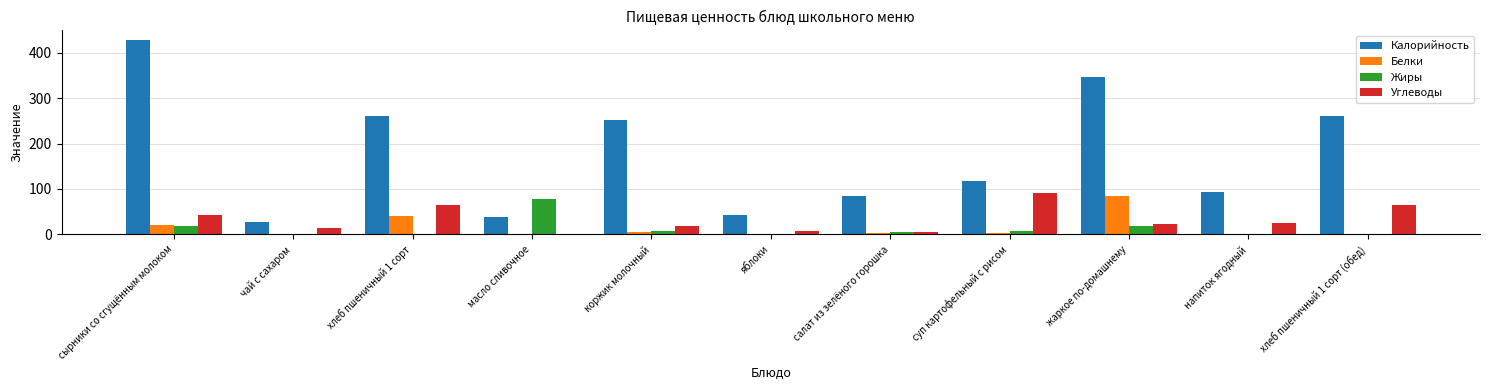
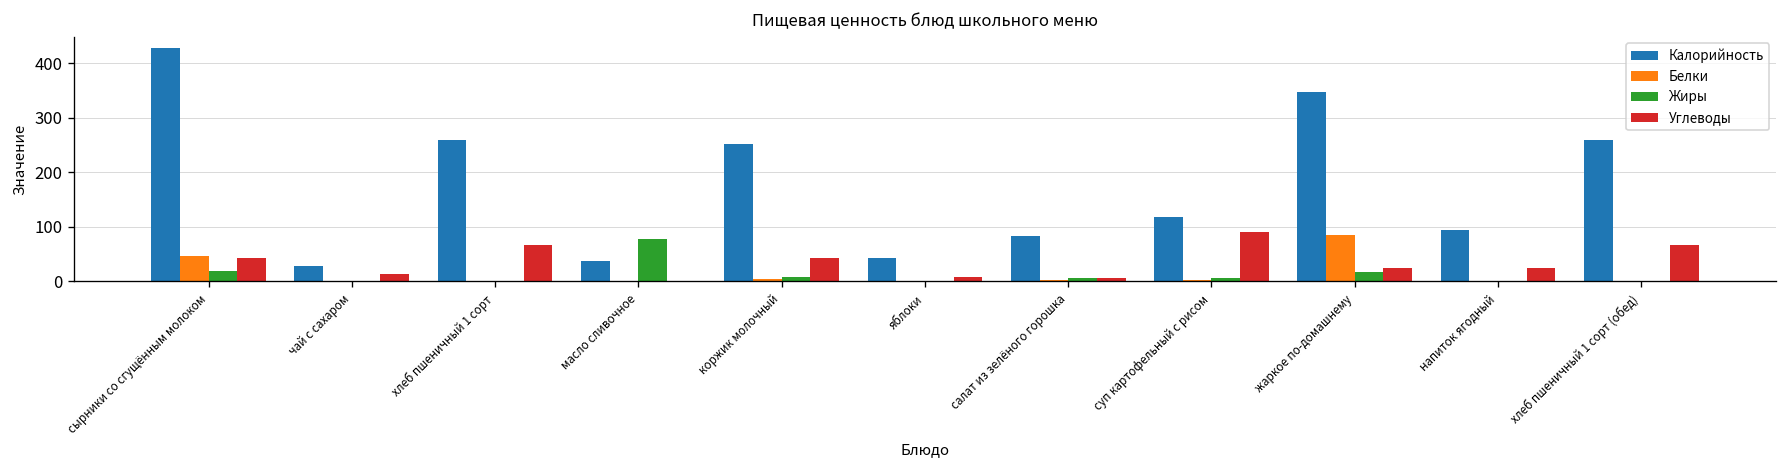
Белки, сырники со сгущённым молоком: 20 -> 50
Белки, хлеб пшеничный 1 сорт: 40 -> 0
Углеводы, коржик молочный: 20 -> 40
